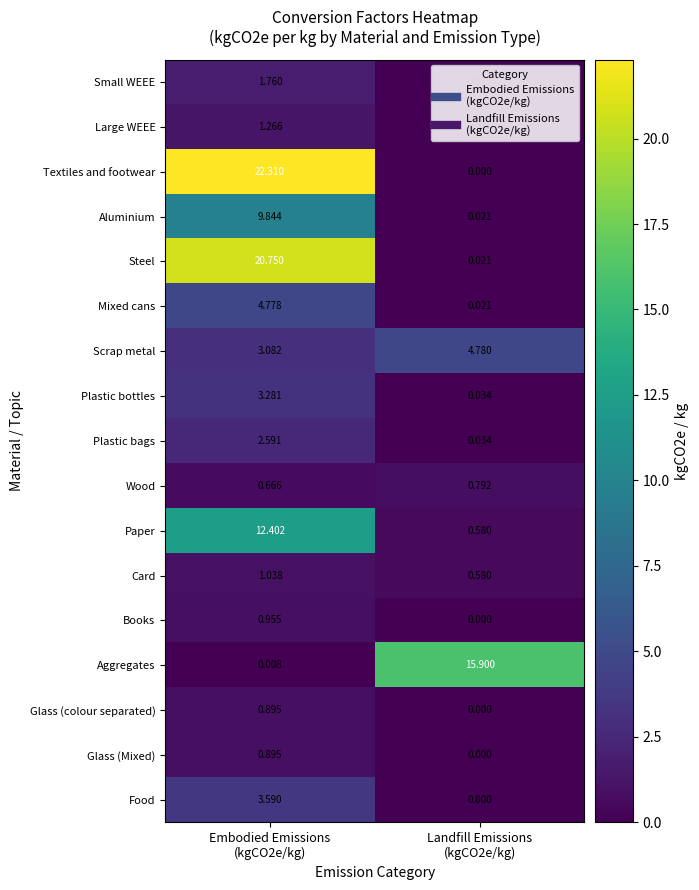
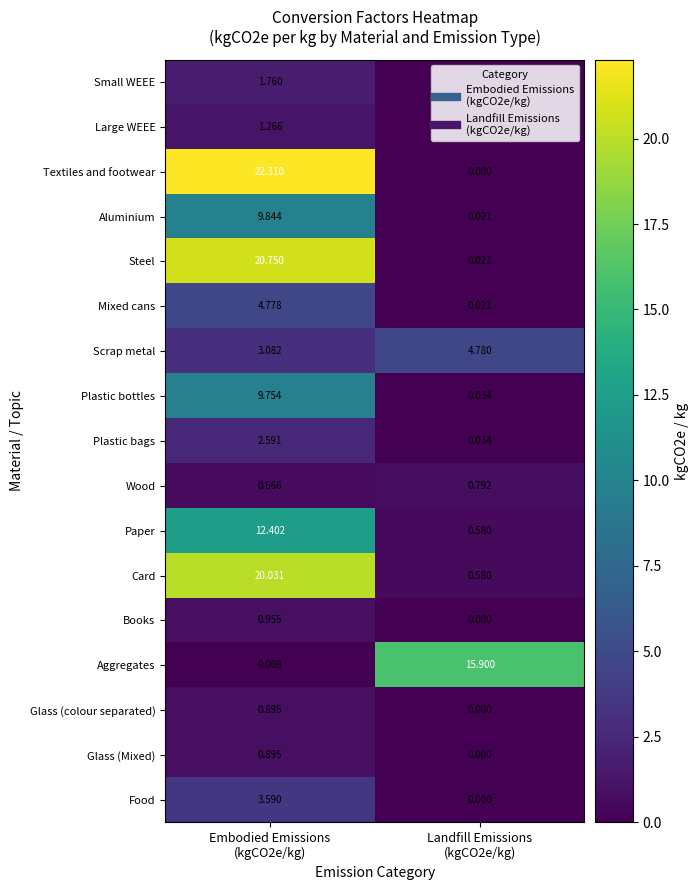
Plastic bottles, Embodied Emissions (kgCO2e/kg): 3.281 -> 9.754
Card, Embodied Emissions (kgCO2e/kg): 1.038 -> 20.031
